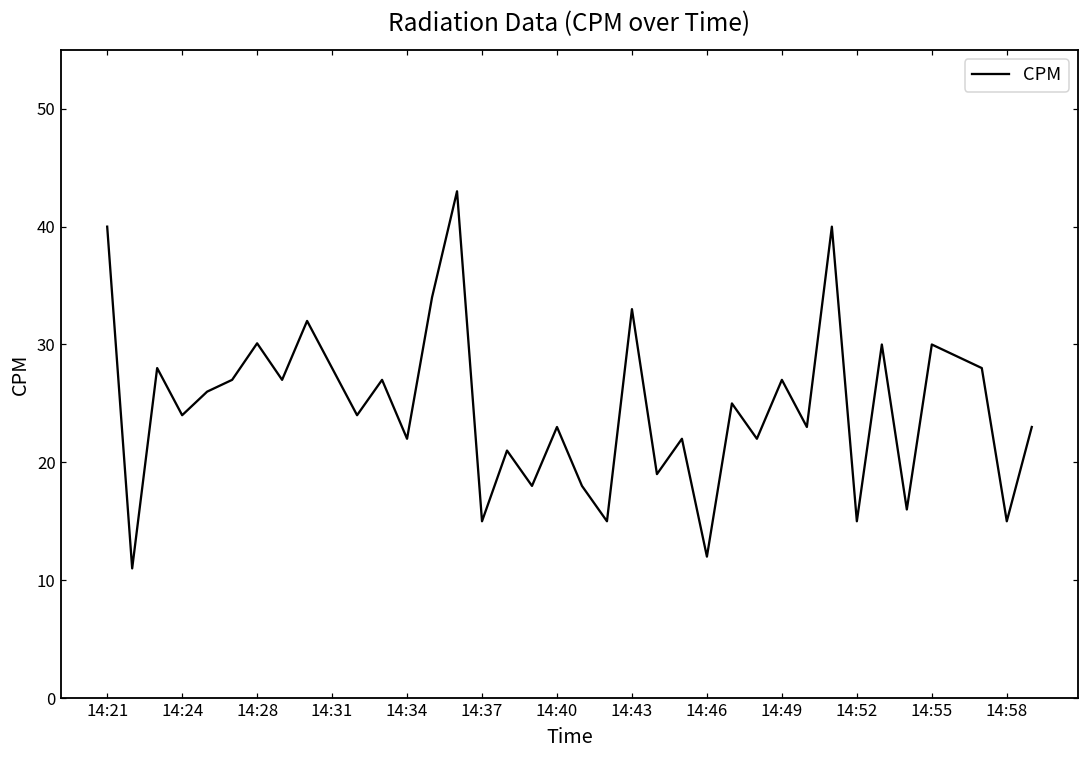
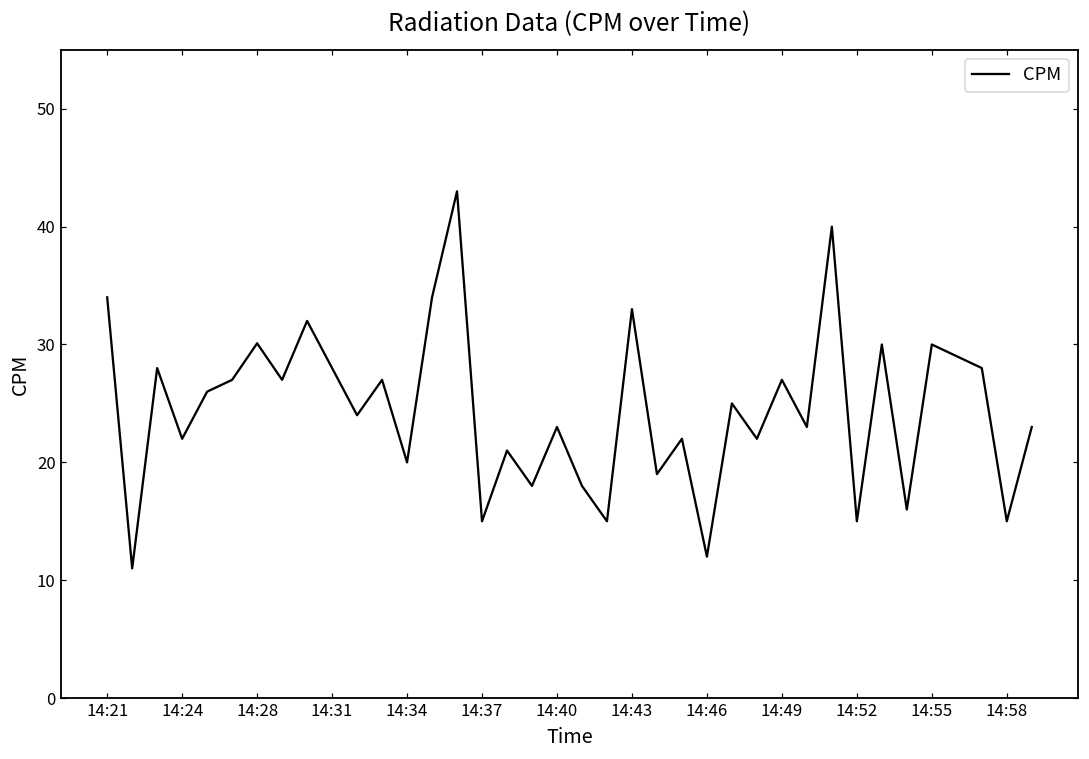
14:21: 40 -> 34
14:24: 24 -> 22
14:34: 22 -> 20
